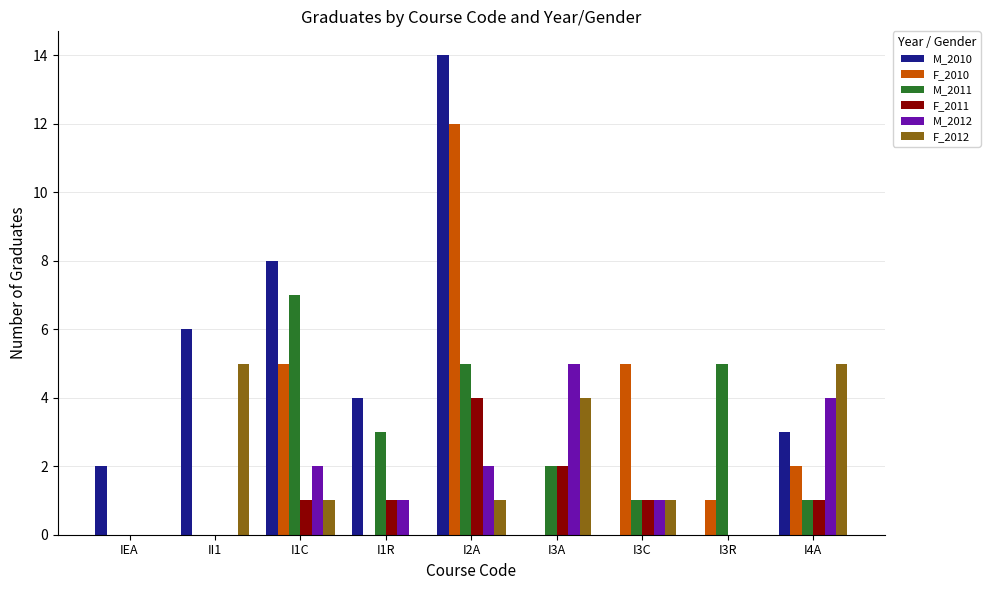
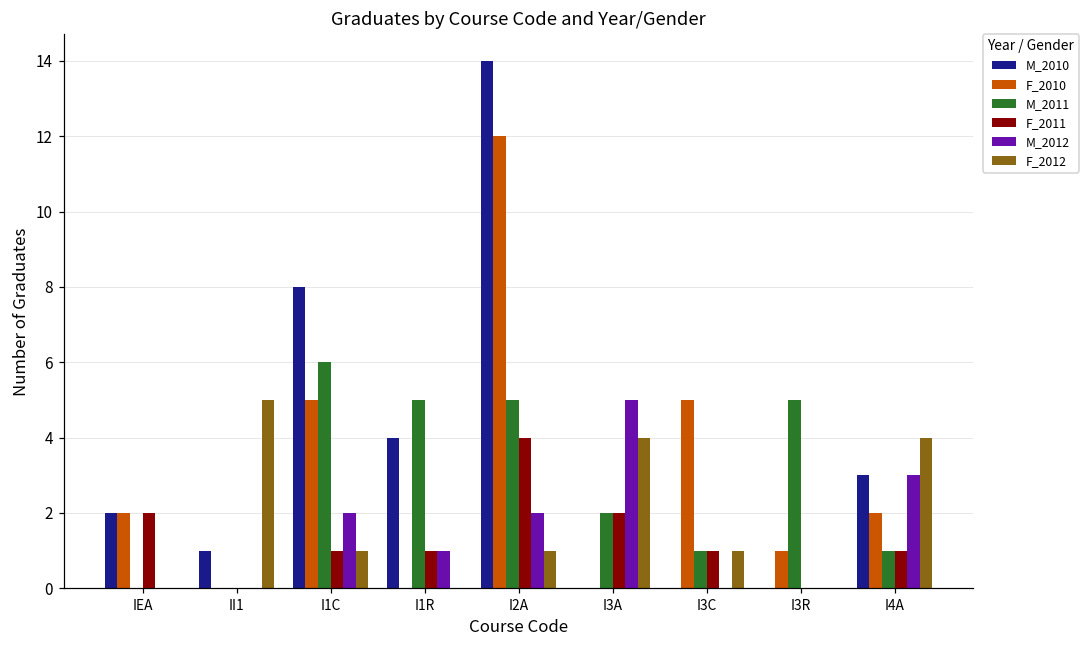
F_2010, IEA: 0 -> 2
F_2011, IEA: 0 -> 2
M_2010, II1: 6 -> 1
M_2011, I1C: 7 -> 6
M_2011, I1R: 3 -> 5
M_2012, I3C: 1 -> 0
M_2012, I4A: 4 -> 3
F_2012, I4A: 5 -> 4
